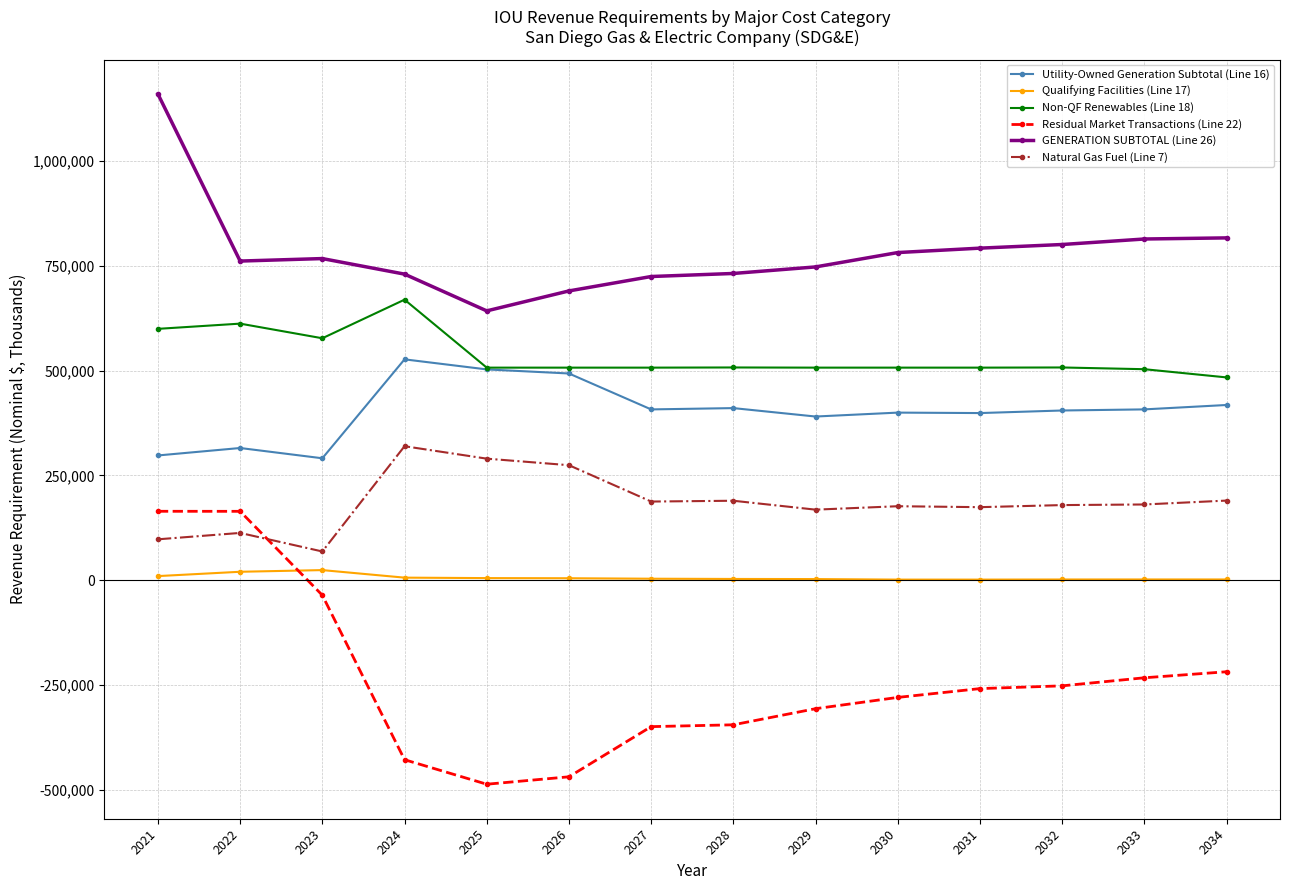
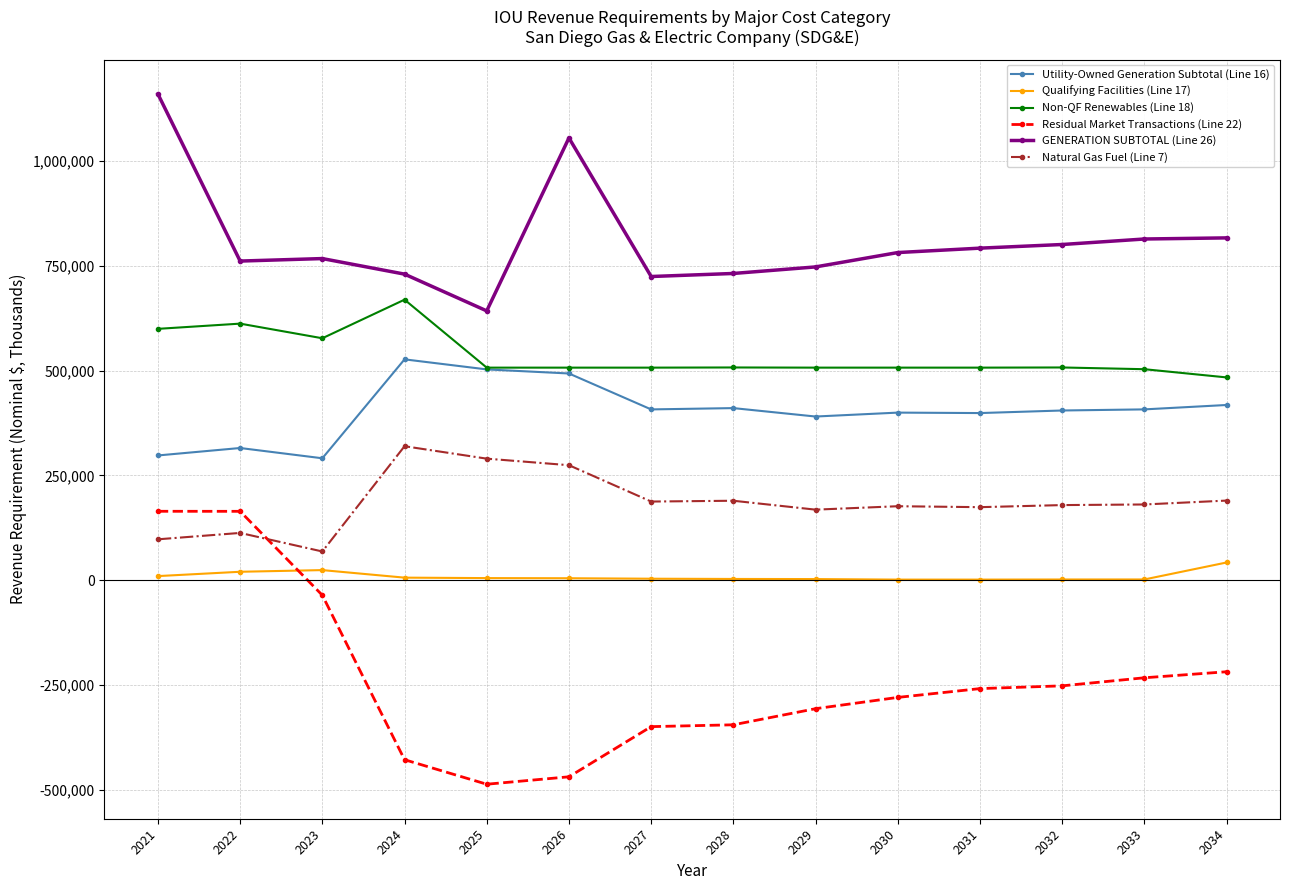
GENERATION SUBTOTAL (Line 26), 2026: 690,000 -> 1,050,000
Qualifying Facilities (Line 17), 2034: 0 -> 40,000
